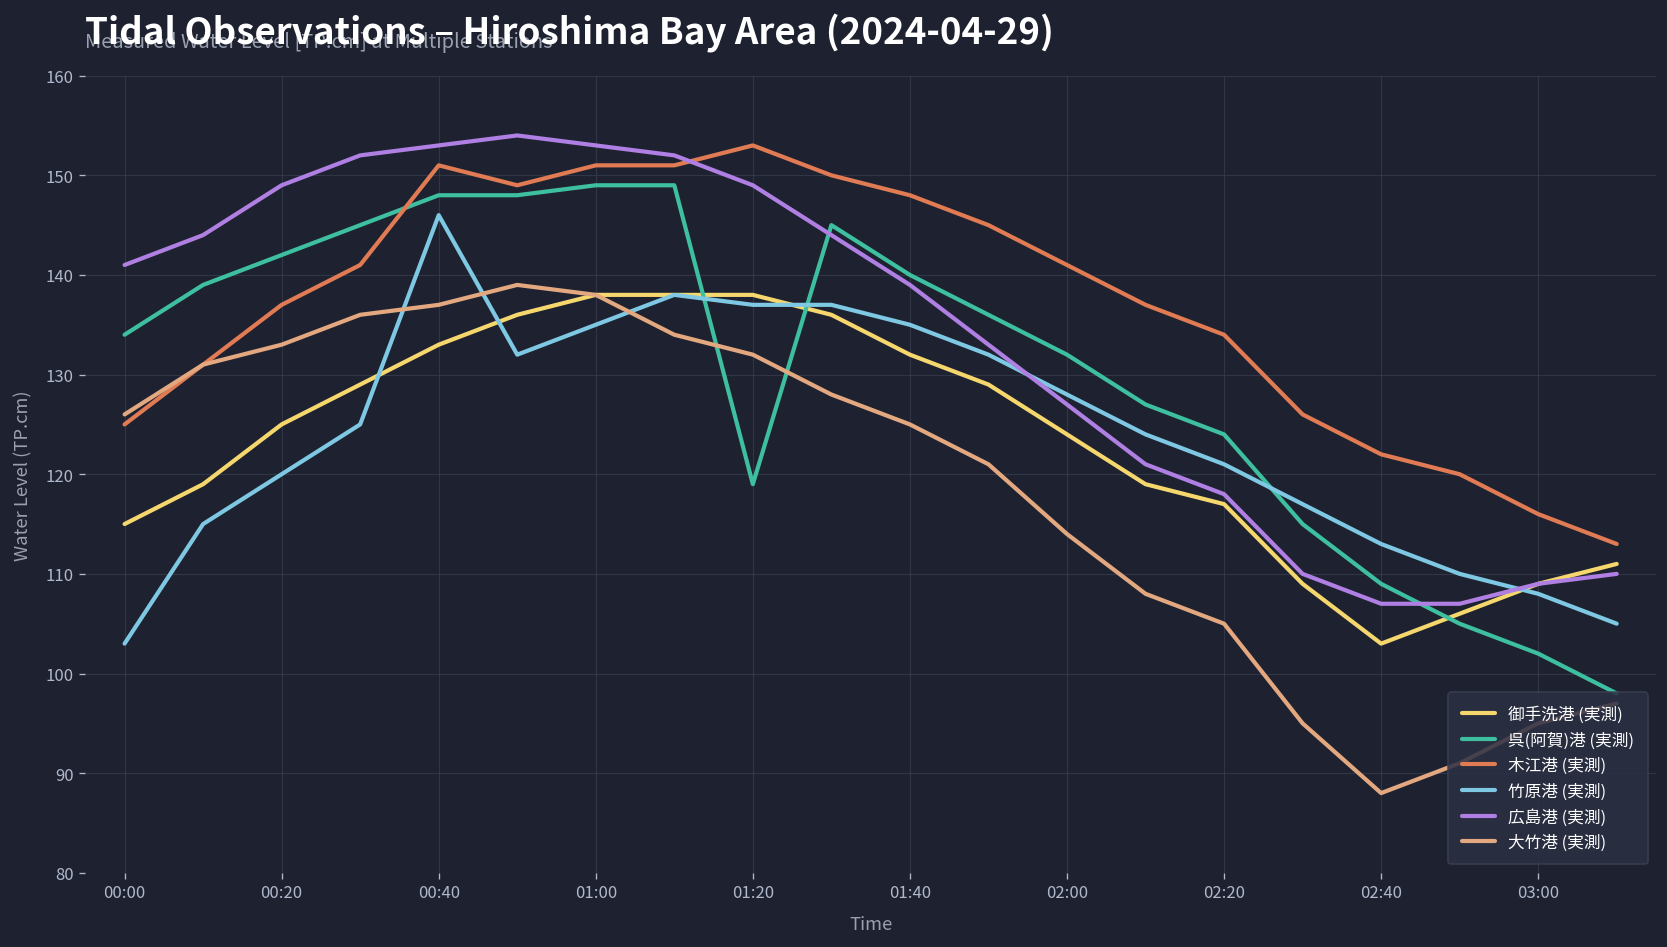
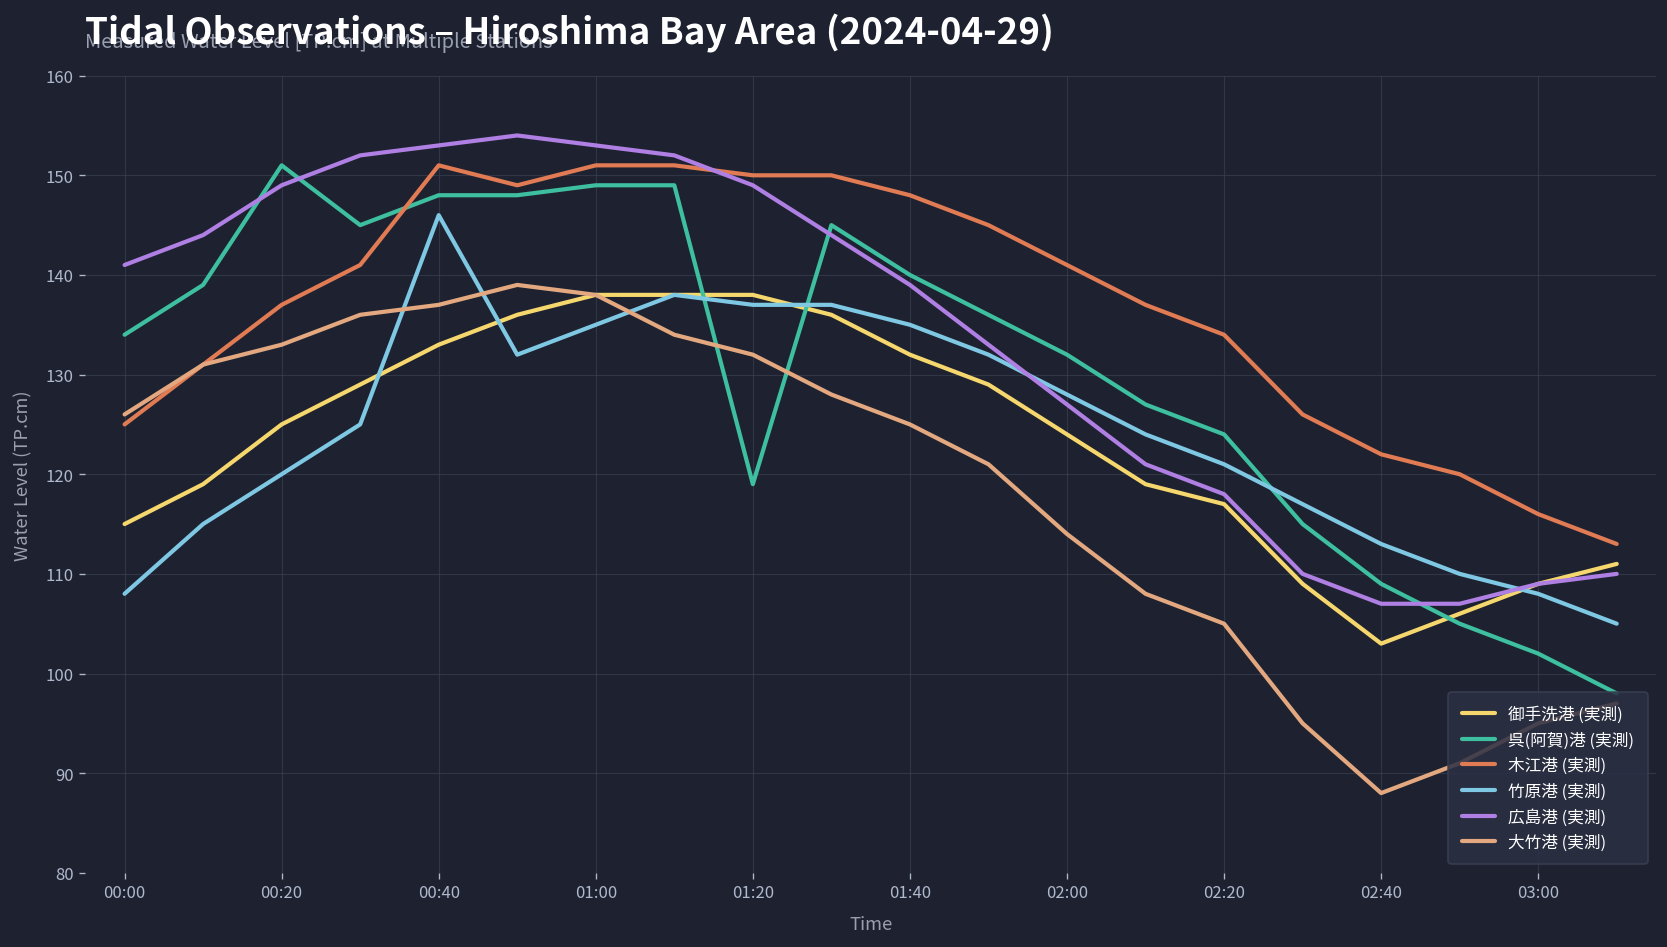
竹原港 (実測), 00:00: 103 -> 108
呉(阿賀)港 (実測), 00:20: 142 -> 151
木江港 (実測), 01:20: 153 -> 150
